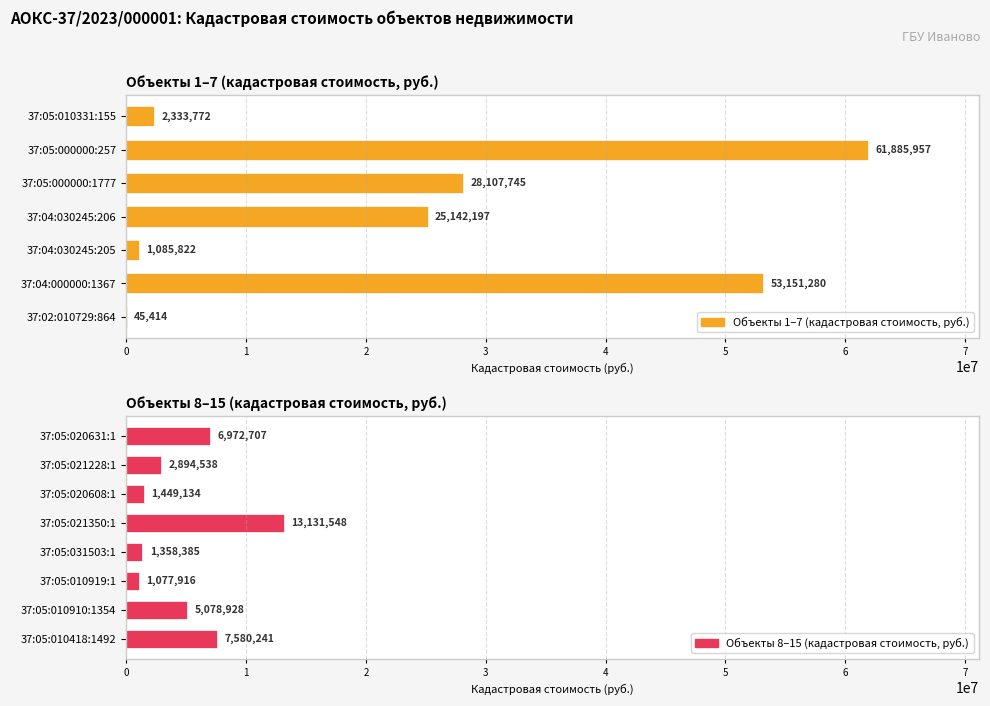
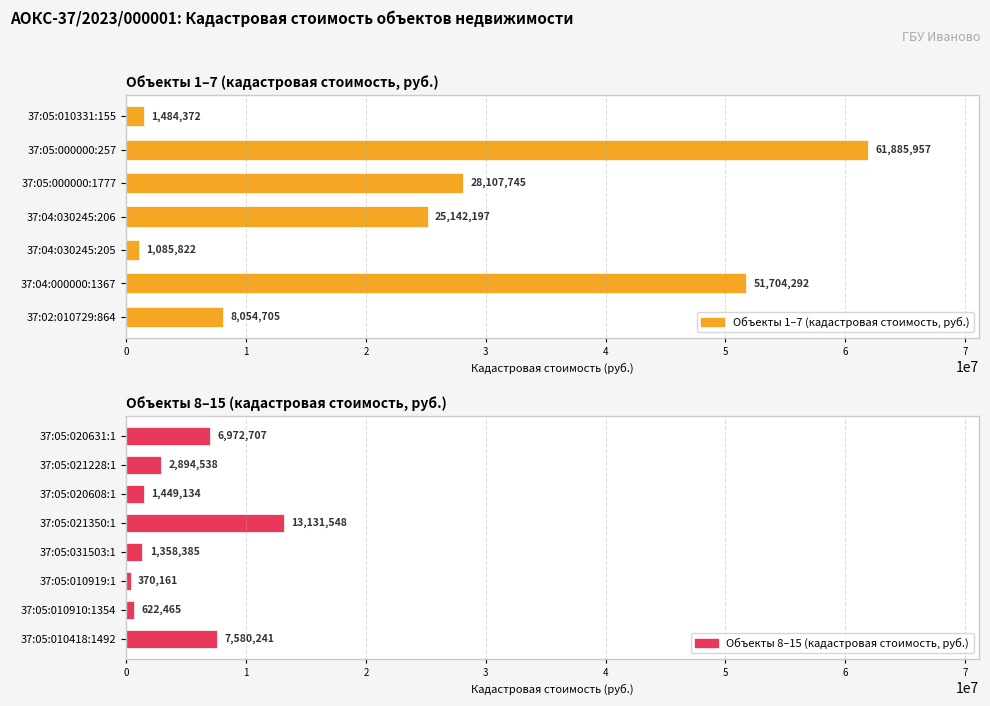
Объекты 1–7 (кадастровая стоимость, руб.), 37:05:010331:155: 2,333,772 -> 1,484,372
Объекты 1–7 (кадастровая стоимость, руб.), 37:04:000000:1367: 53,151,280 -> 51,704,292
Объекты 1–7 (кадастровая стоимость, руб.), 37:02:010729:864: 45,414 -> 8,054,705
Объекты 8–15 (кадастровая стоимость, руб.), 37:05:010919:1: 1,077,916 -> 370,161
Объекты 8–15 (кадастровая стоимость, руб.), 37:05:010910:1354: 5,078,928 -> 622,465
